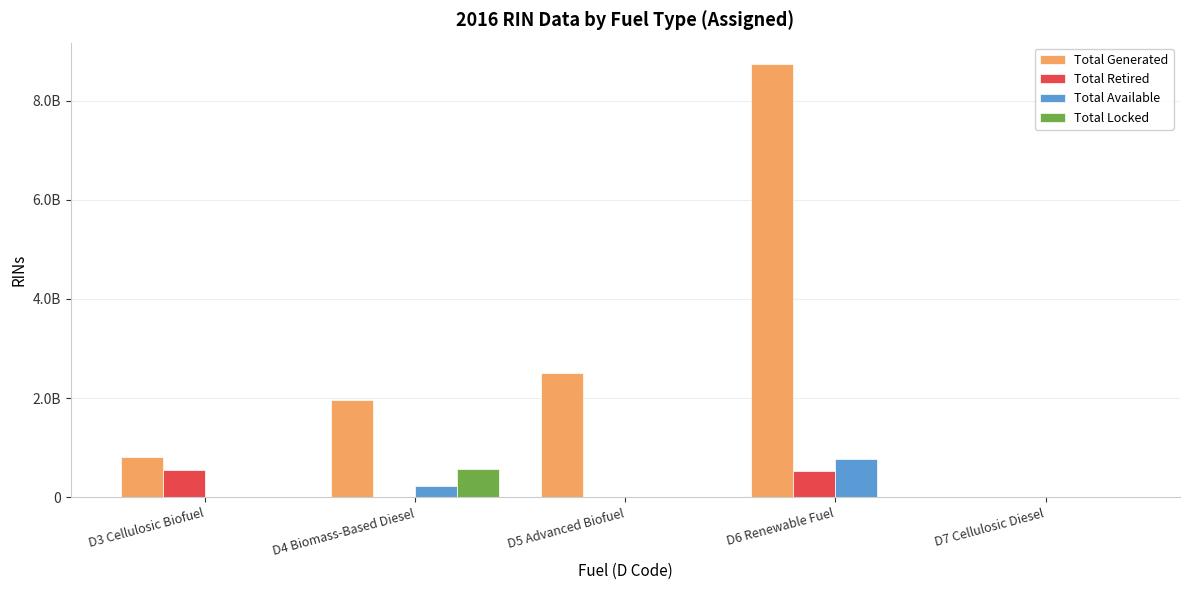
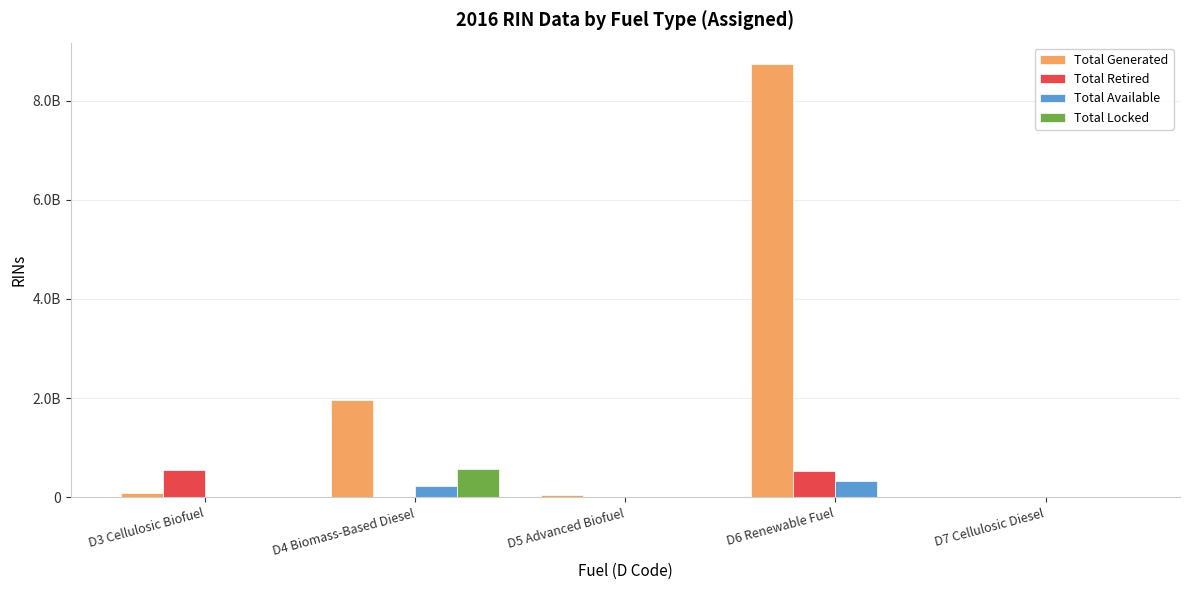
Total Generated, D3 Cellulosic Biofuel: 800000000 -> 100000000
Total Generated, D5 Advanced Biofuel: 2500000000 -> 100000000
Total Available, D6 Renewable Fuel: 800000000 -> 300000000
